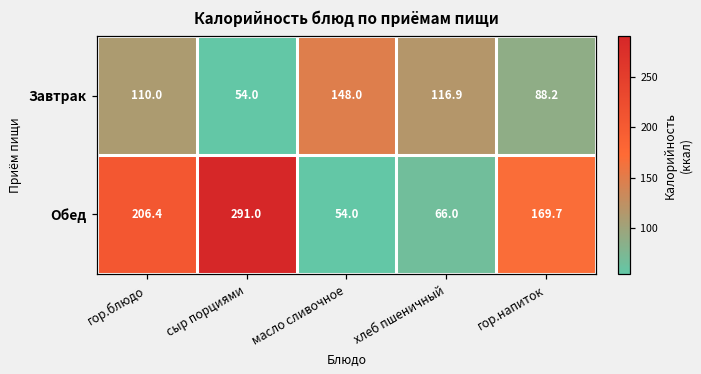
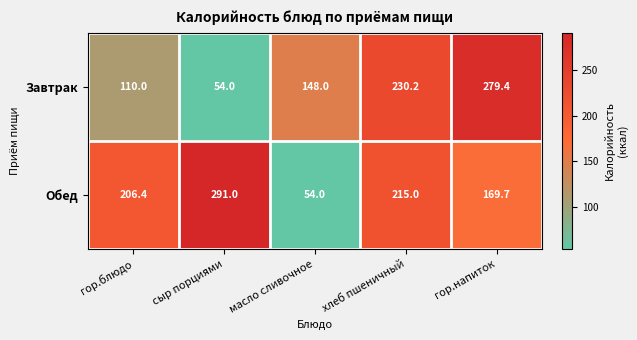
Завтрак, хлеб пшеничный: 116.9 -> 230.2
Завтрак, гор.напиток: 88.2 -> 279.4
Обед, хлеб пшеничный: 66.0 -> 215.0
